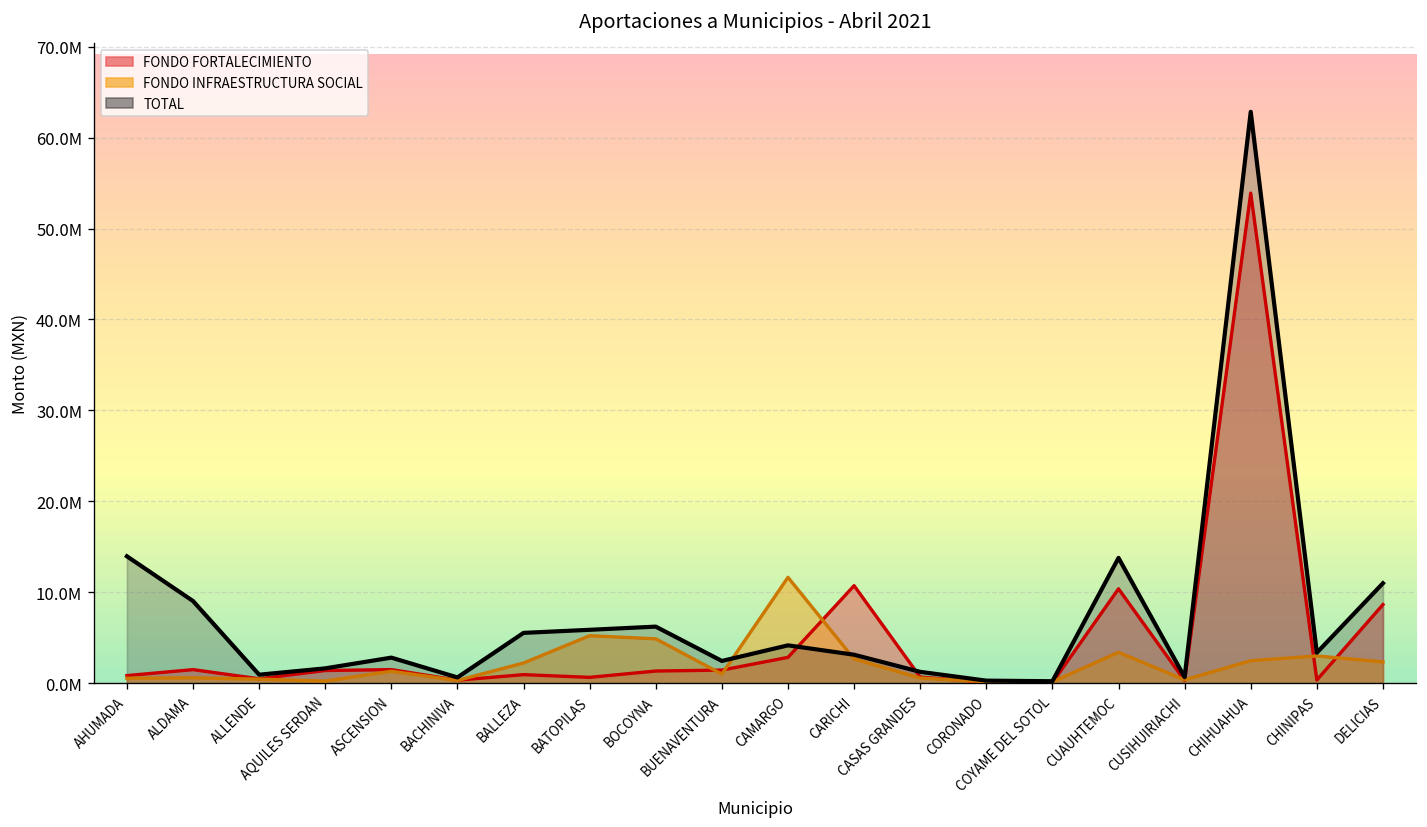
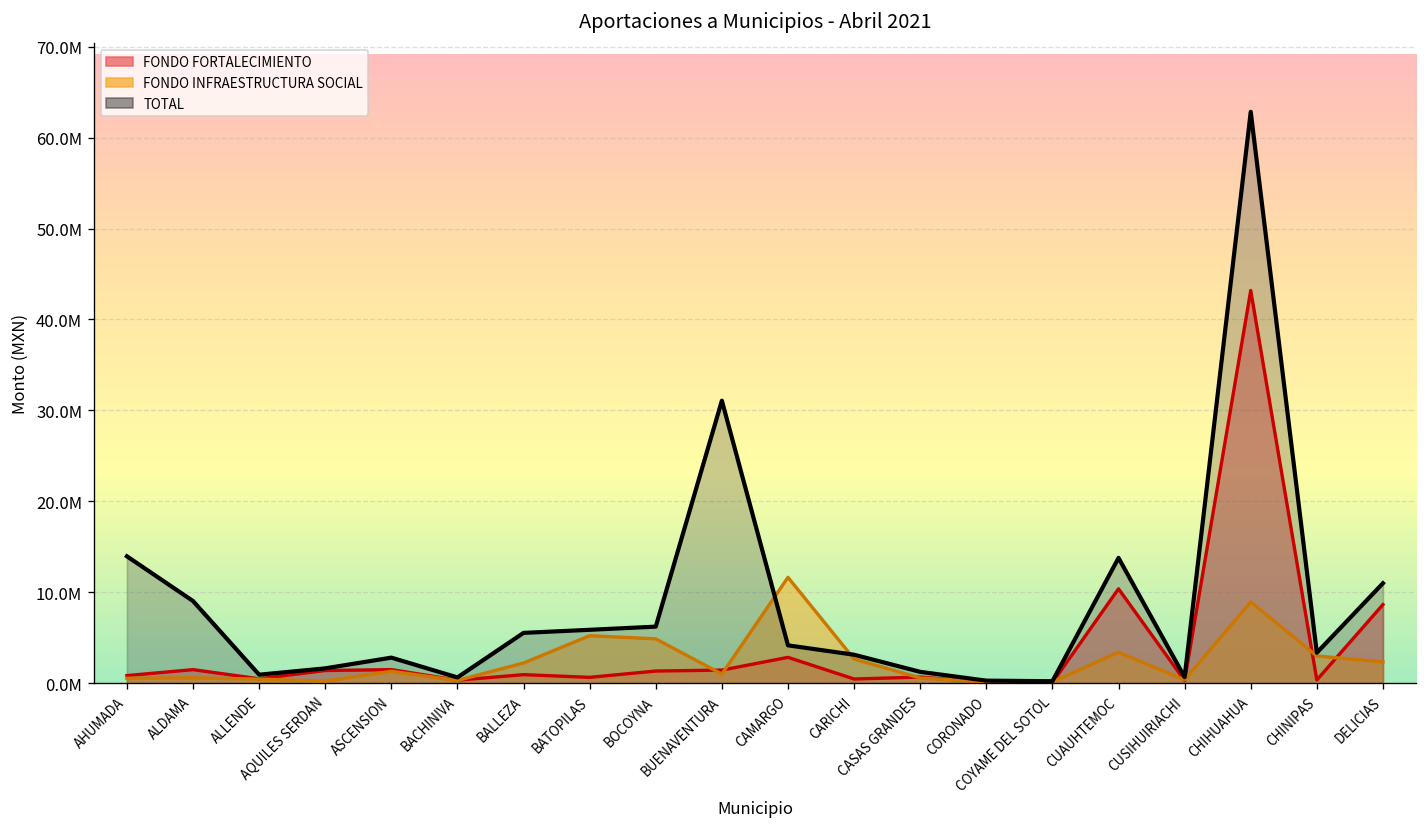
TOTAL, BUENAVENTURA: 2000000 -> 31000000
FONDO FORTALECIMIENTO, CARICHI: 11000000 -> 0
FONDO FORTALECIMIENTO, CHIHUAHUA: 54000000 -> 43000000
FONDO INFRAESTRUCTURA SOCIAL, CHIHUAHUA: 2000000 -> 9000000
